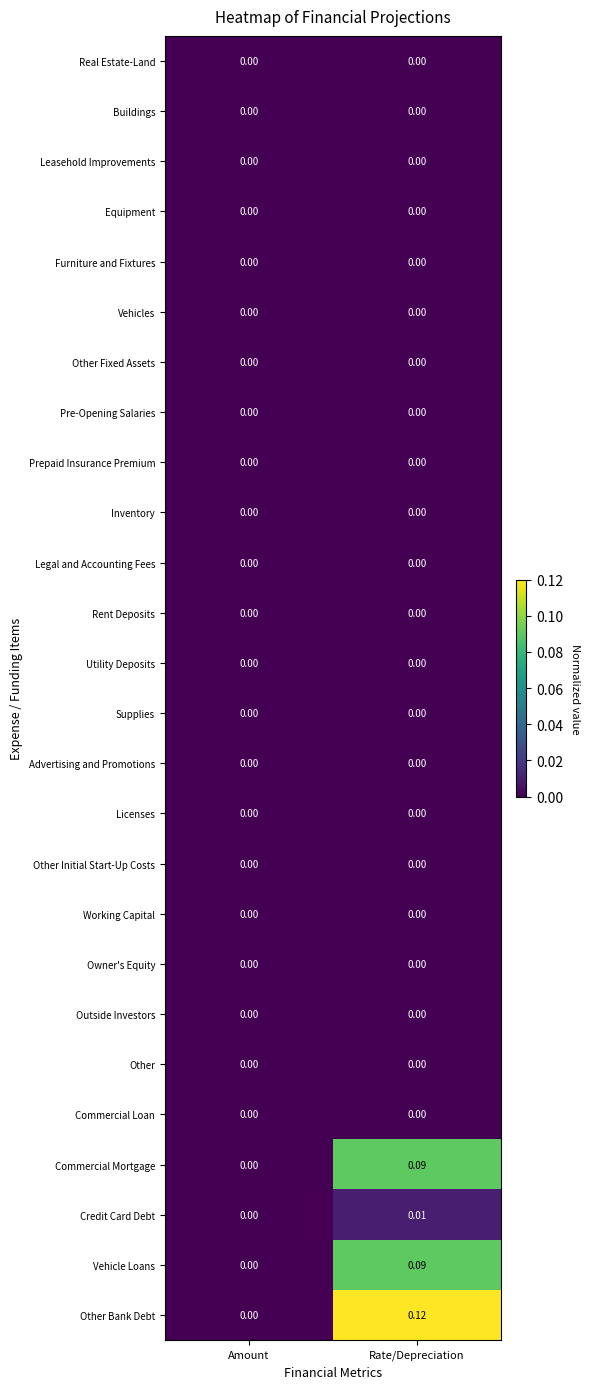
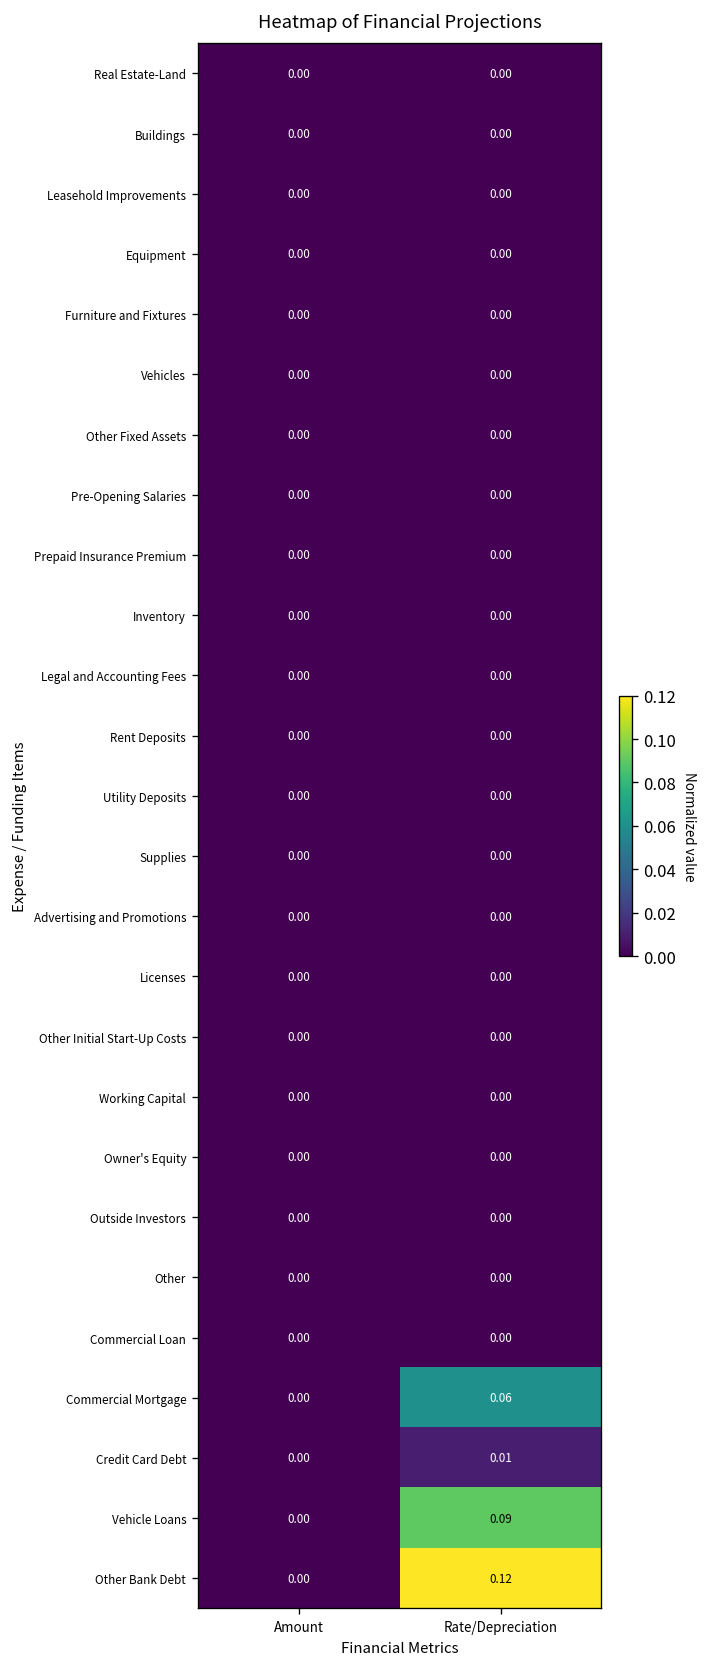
Commercial Mortgage, Rate/Depreciation: 0.09 -> 0.06
